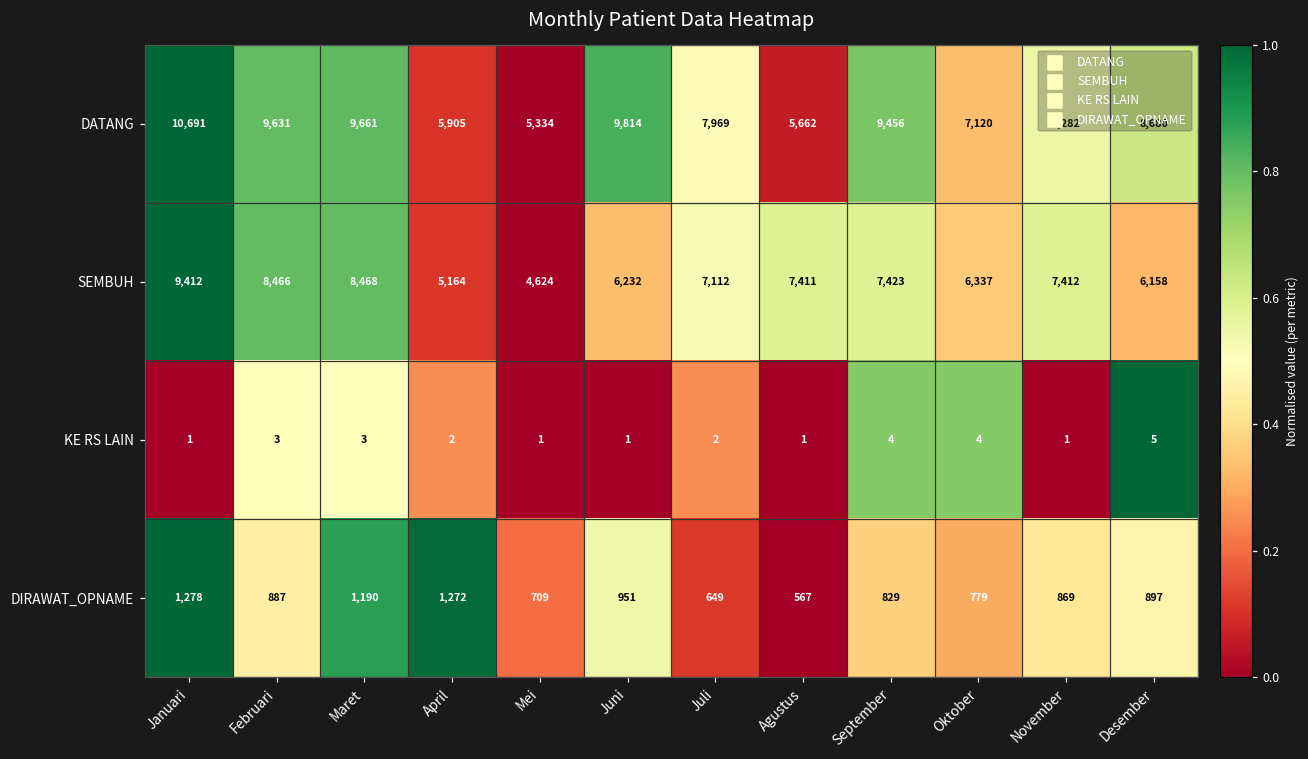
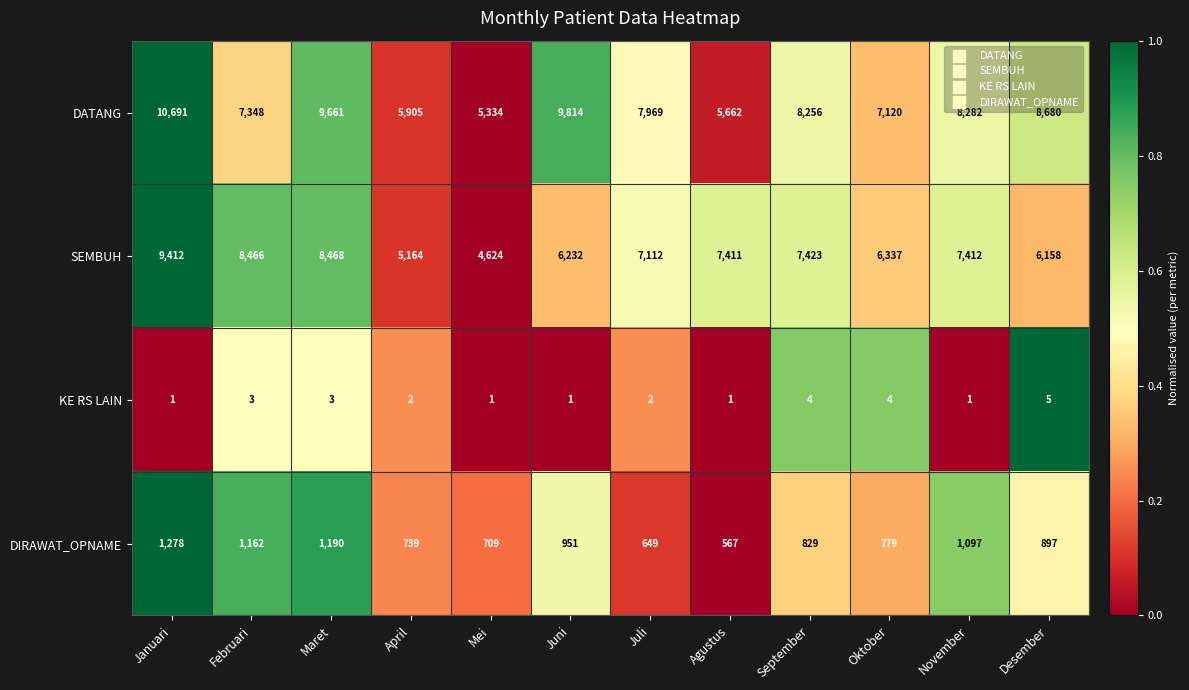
DATANG, Februari: 9,631 -> 7,348
DATANG, September: 9,456 -> 8,256
DIRAWAT_OPNAME, Februari: 887 -> 1,162
DIRAWAT_OPNAME, April: 1,272 -> 739
DIRAWAT_OPNAME, November: 869 -> 1,097
